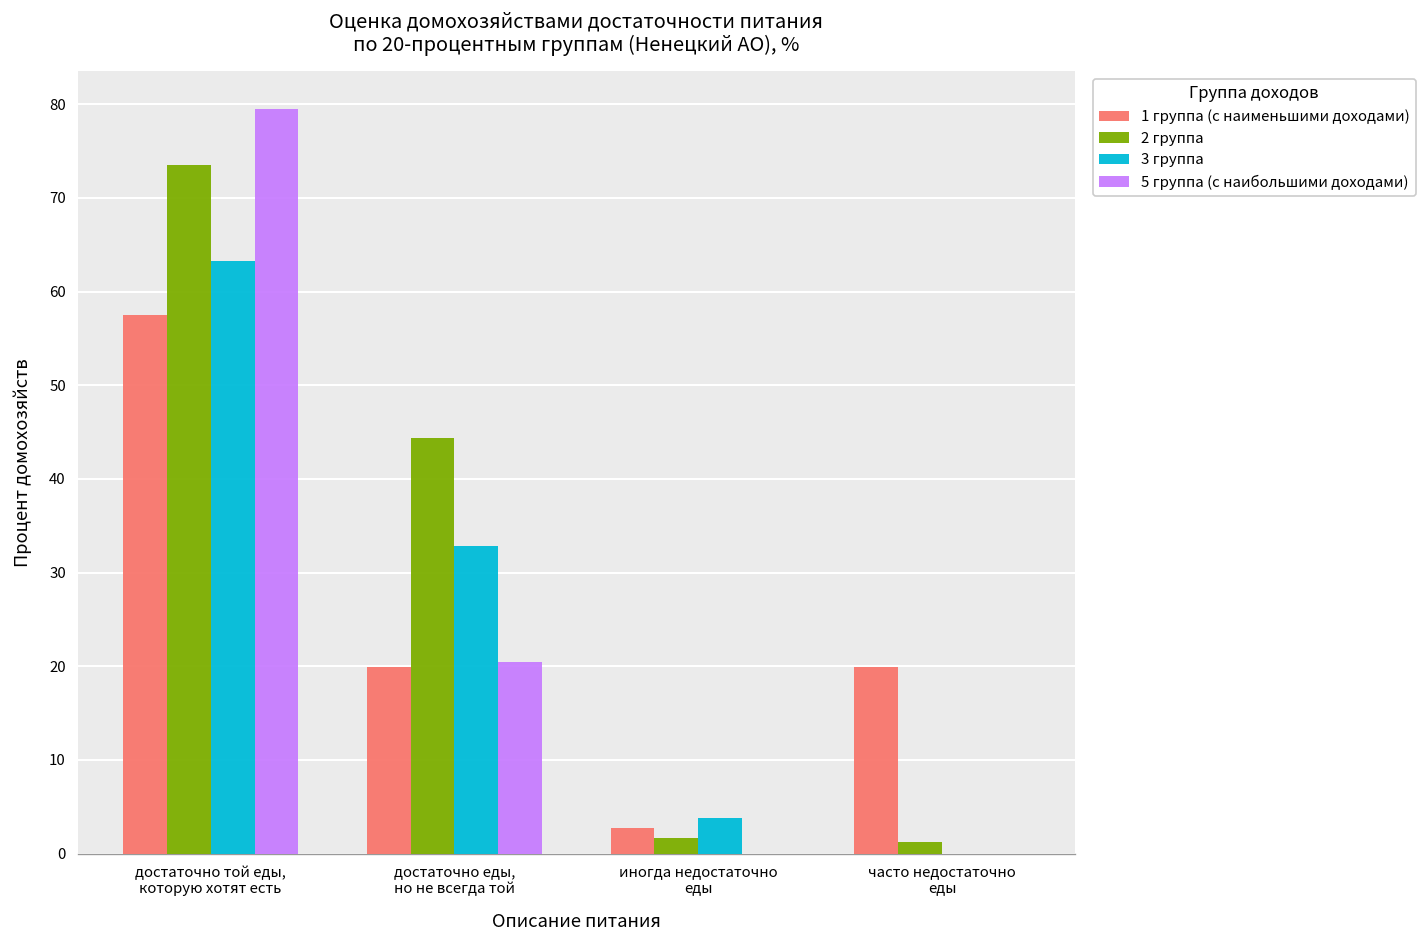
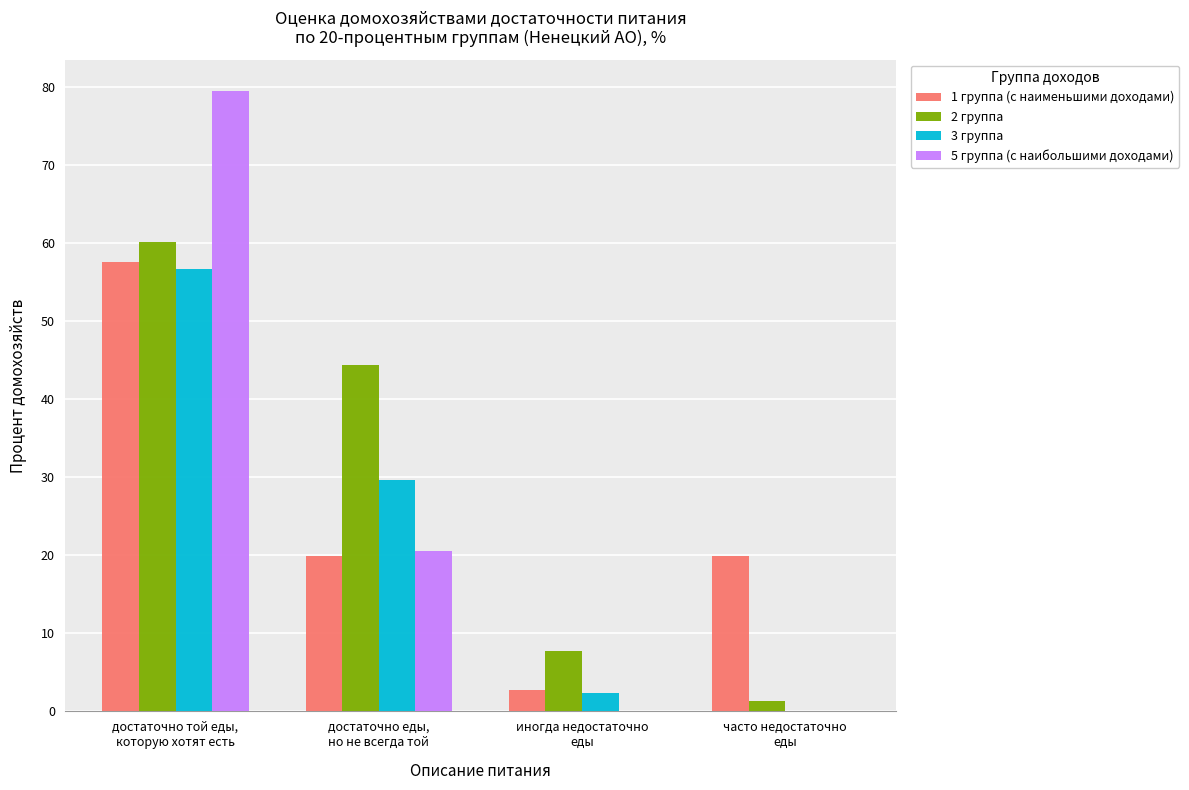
2 группа, достаточно той еды, которую хотят есть: 74 -> 60
3 группа, достаточно той еды, которую хотят есть: 63 -> 57
3 группа, достаточно еды, но не всегда той: 33 -> 30
2 группа, иногда недостаточно еды: 2 -> 8
3 группа, иногда недостаточно еды: 4 -> 2
